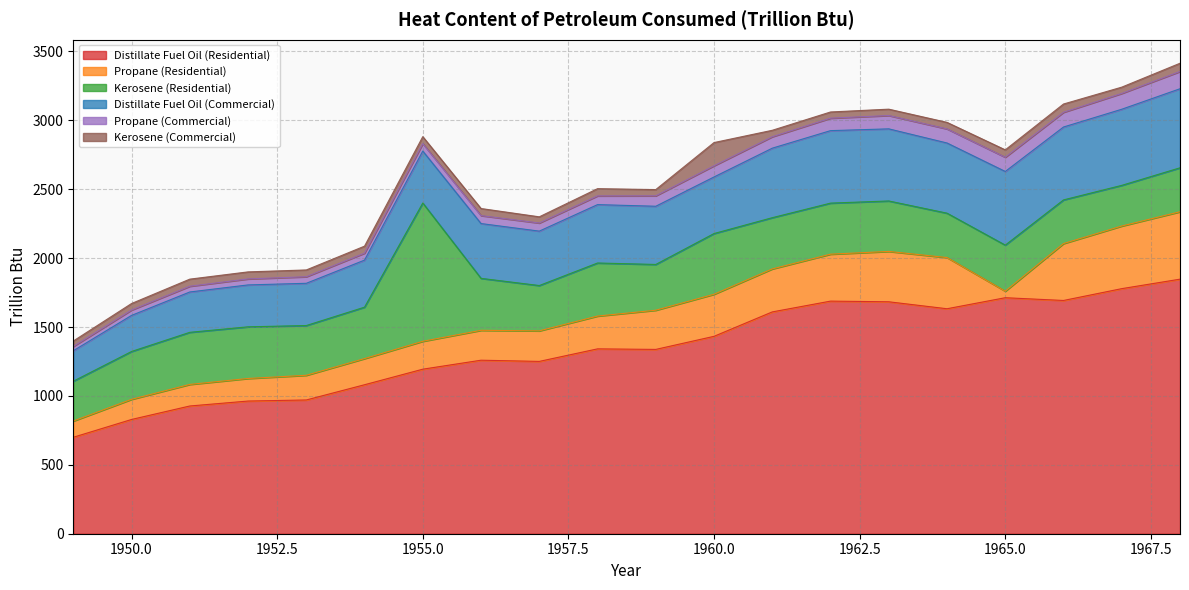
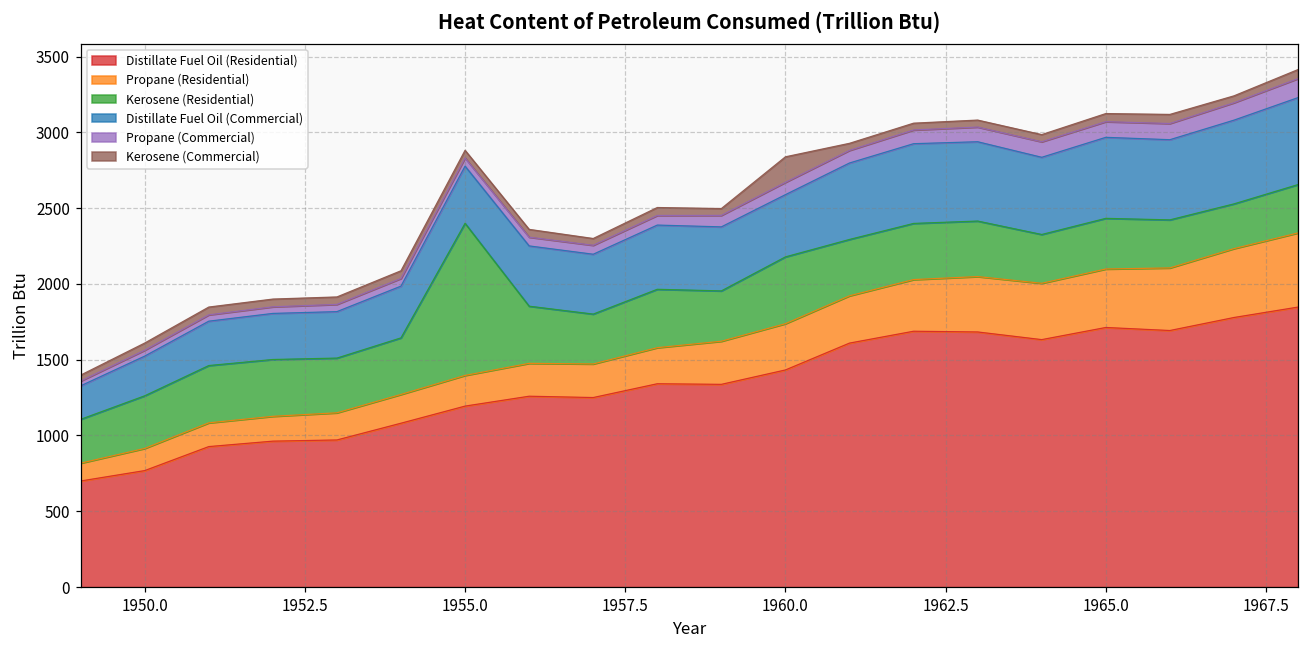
Distillate Fuel Oil (Residential), 1950.0: 830 -> 770
Propane (Residential), 1965.0: 50 -> 390
